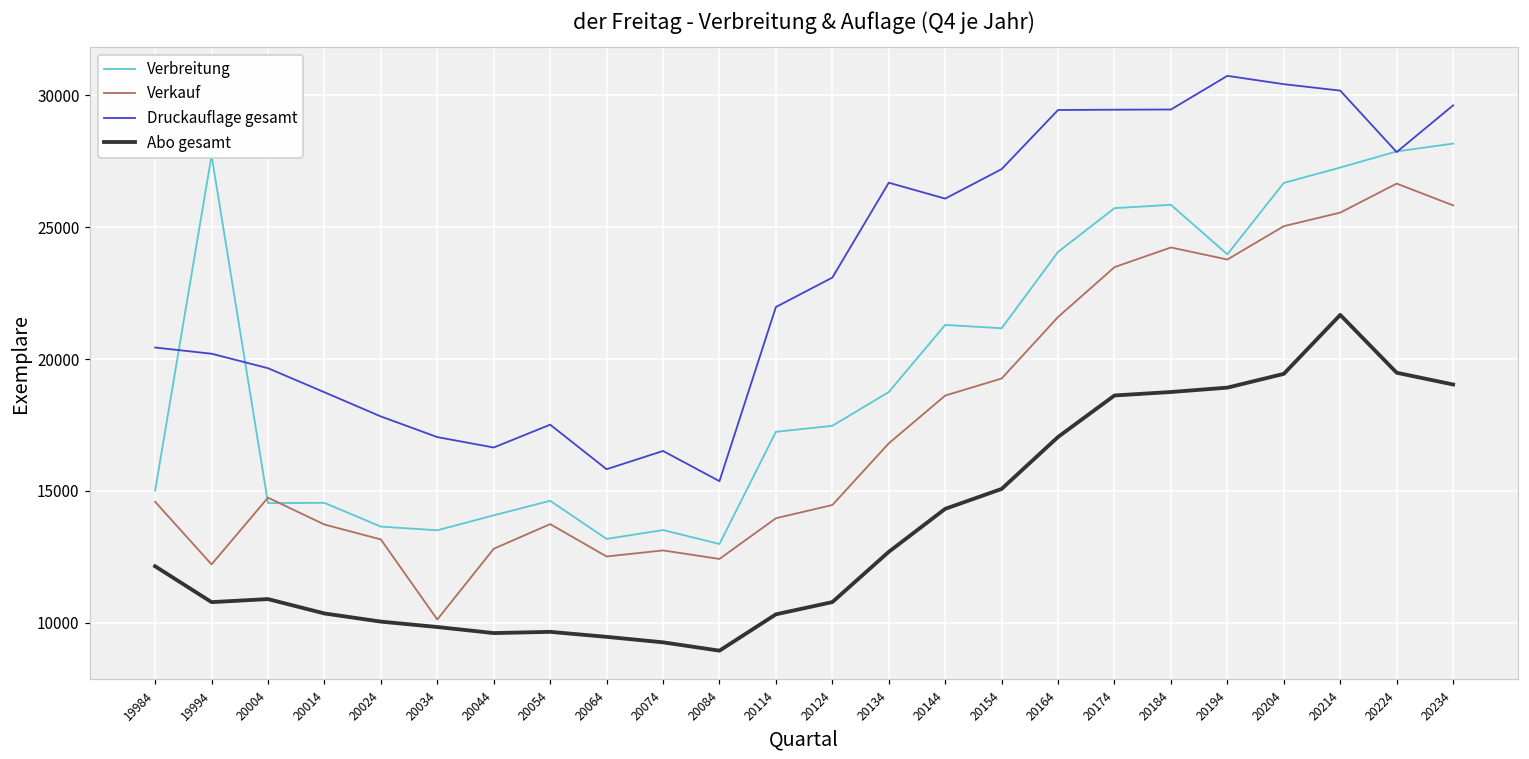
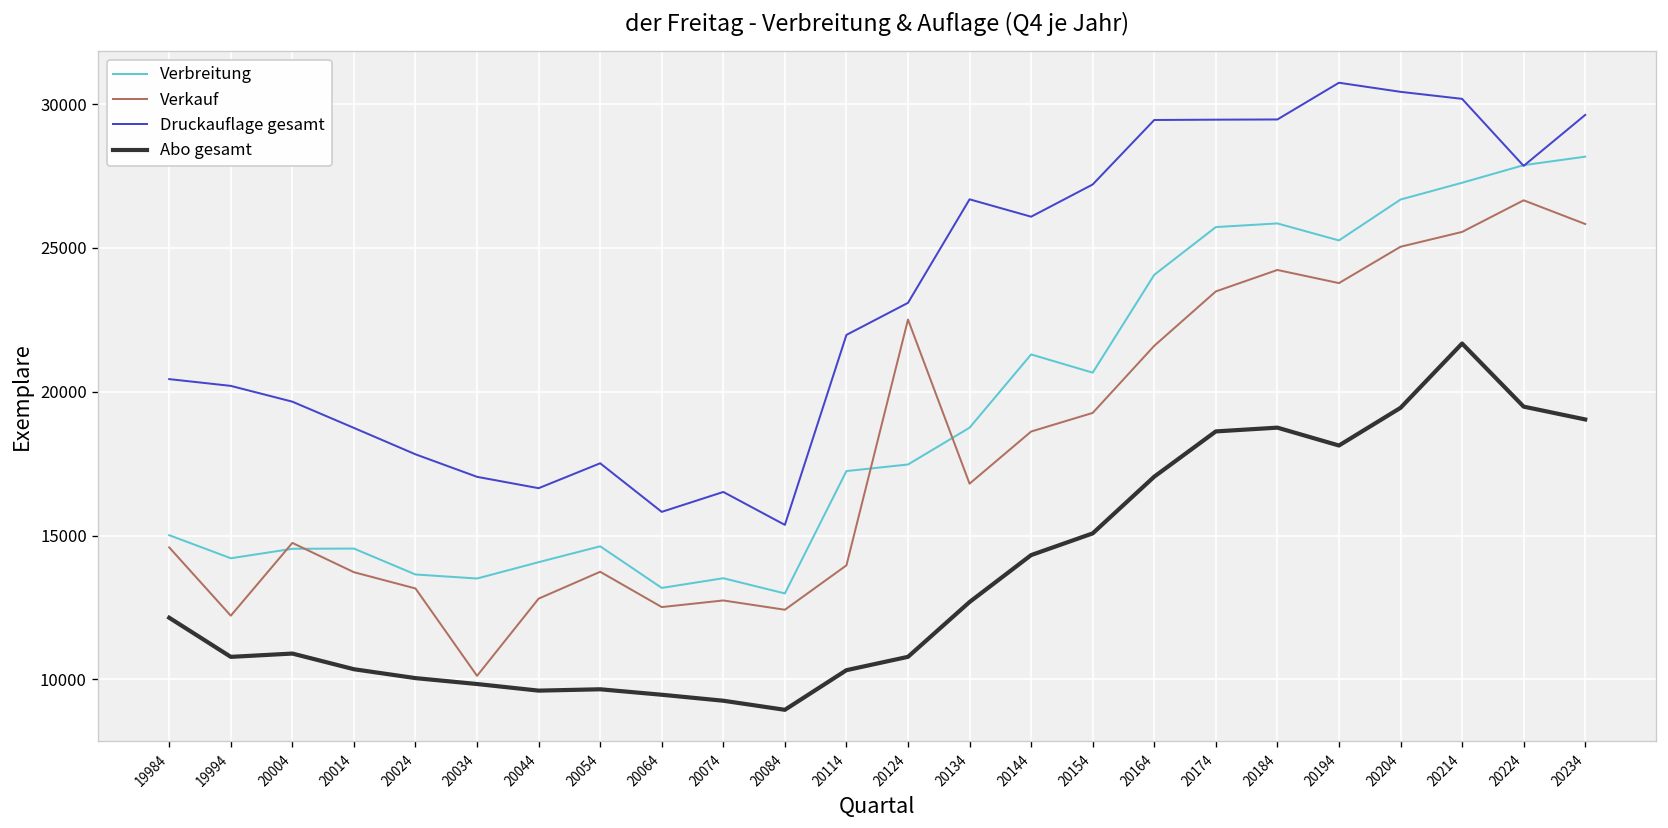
Verbreitung, 19994: 27700 -> 14200
Verkauf, 20124: 14500 -> 22500
Verbreitung, 20154: 21200 -> 20700
Verbreitung, 20194: 24000 -> 25300
Abo gesamt, 20194: 18900 -> 18100
